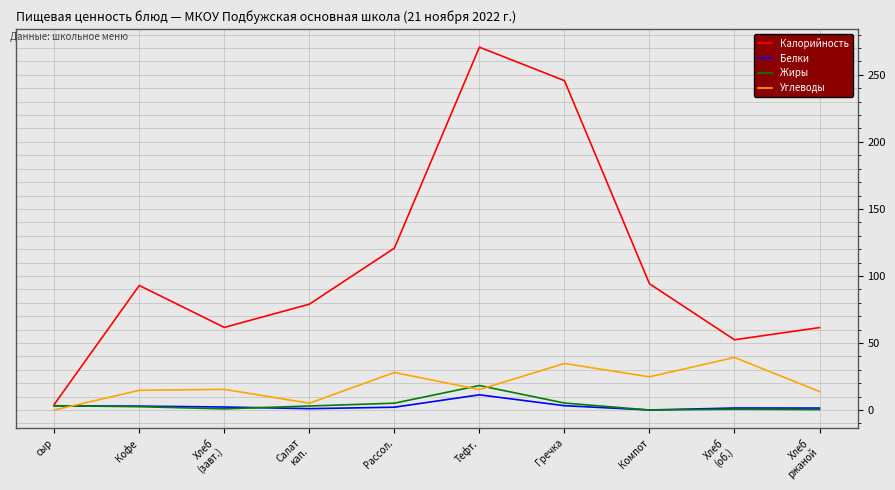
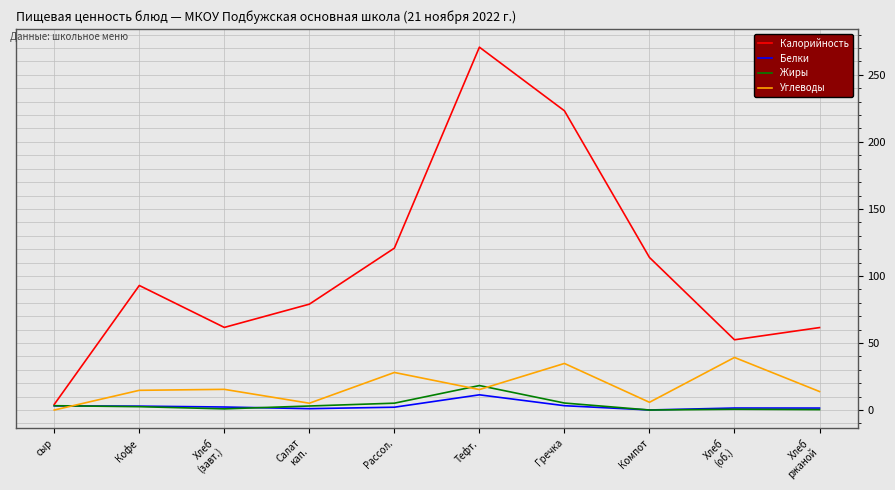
Калорийность, Гречка: 246 -> 223
Калорийность, Компот: 94 -> 114
Углеводы, Компот: 25 -> 6
